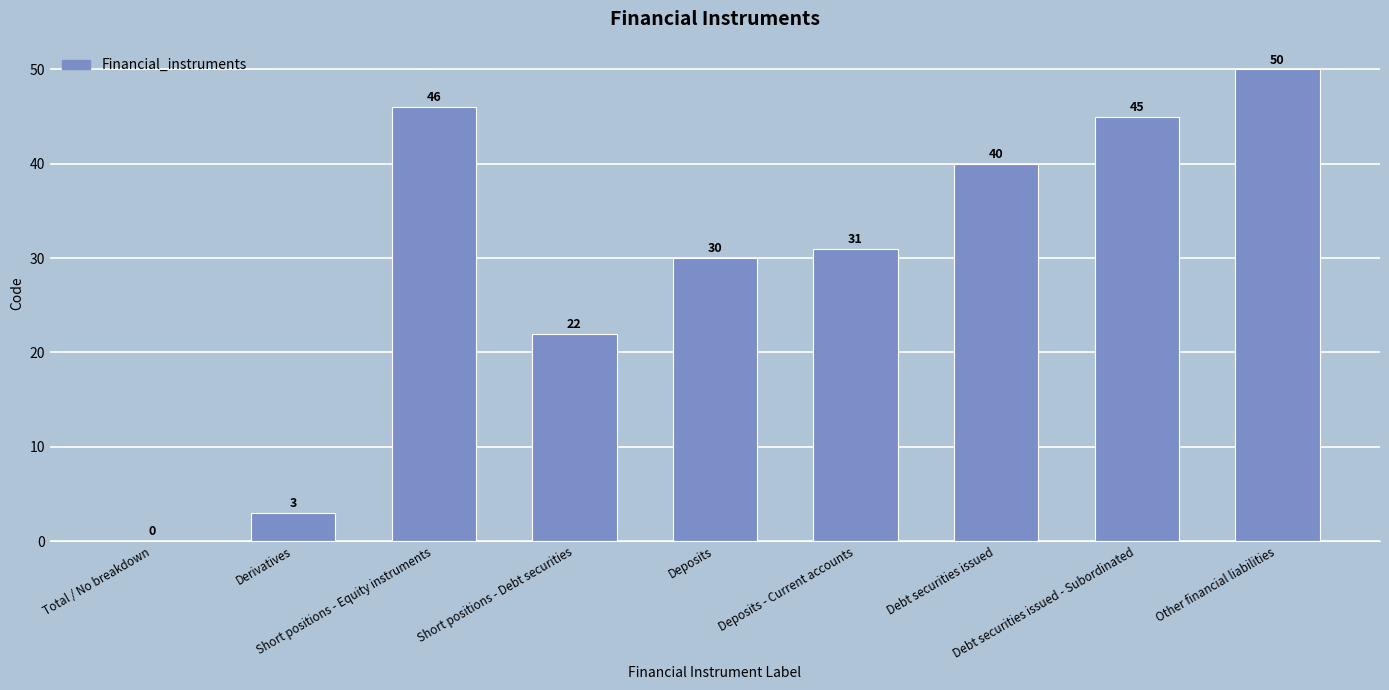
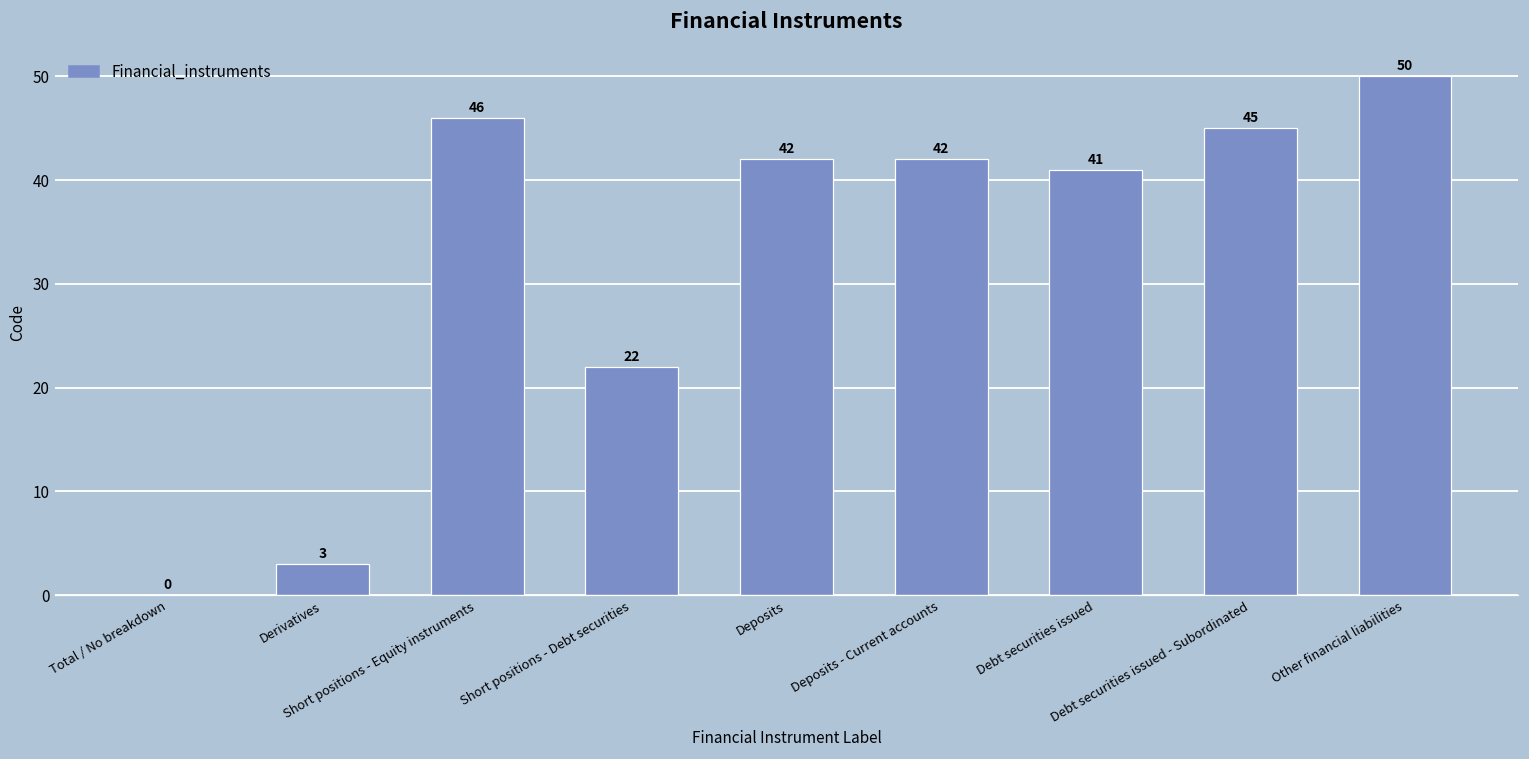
Deposits: 30 -> 42
Deposits - Current accounts: 31 -> 42
Debt securities issued: 40 -> 41
